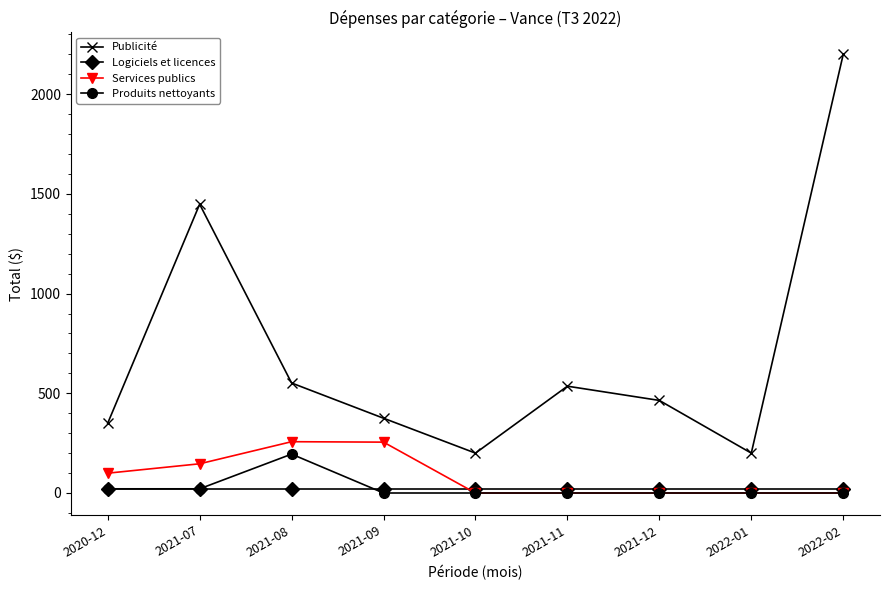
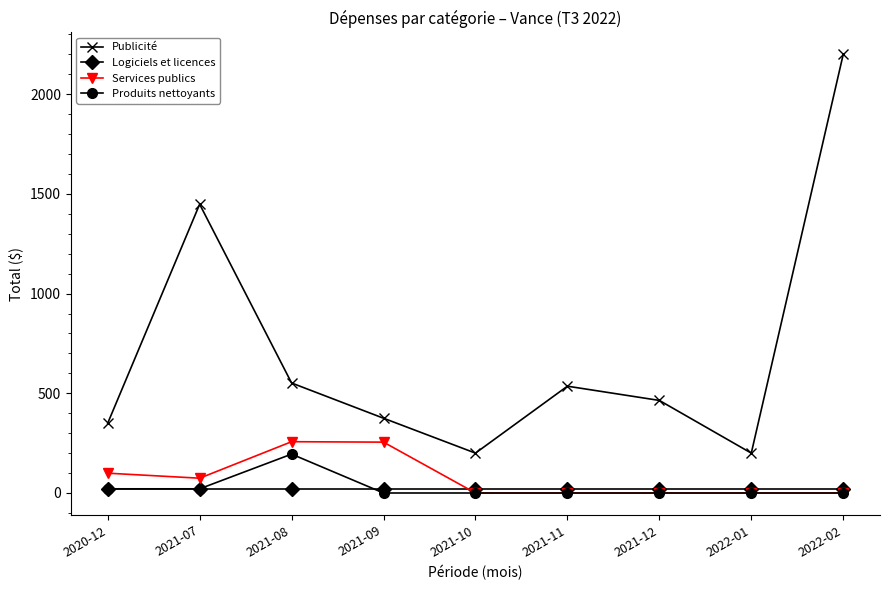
Services publics, 2021-07: 150 -> 70
